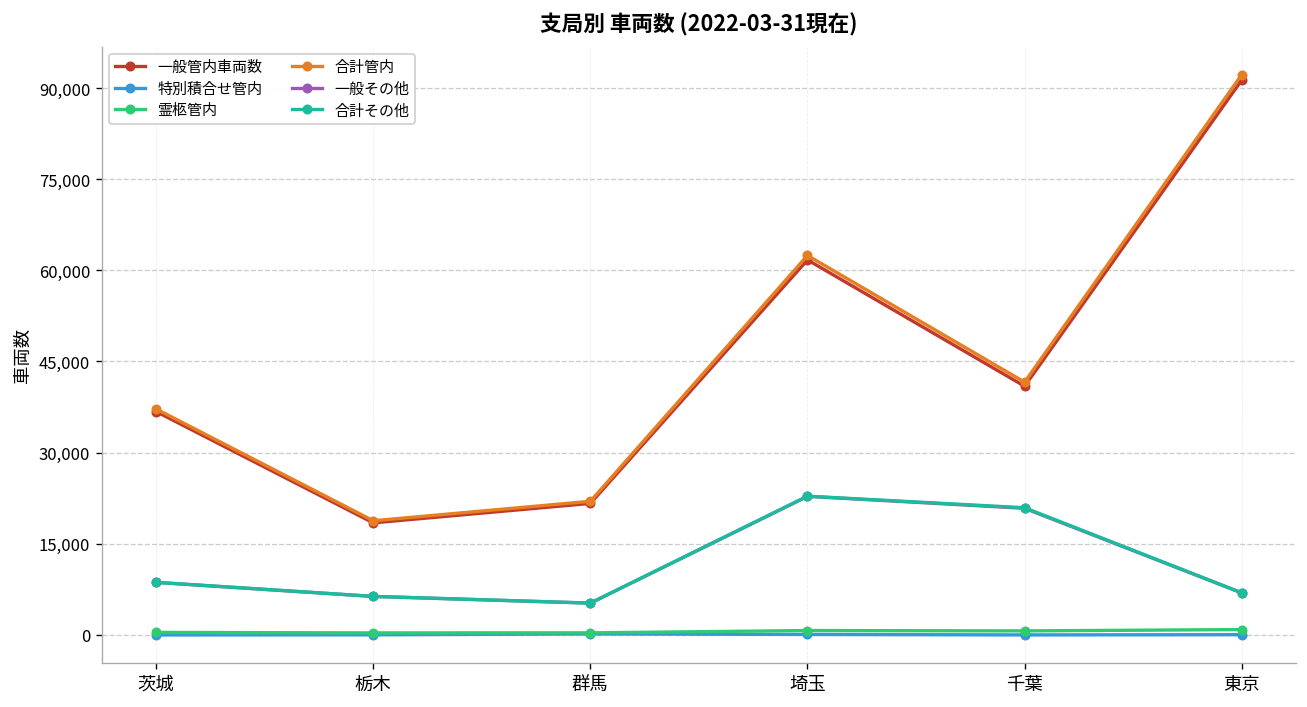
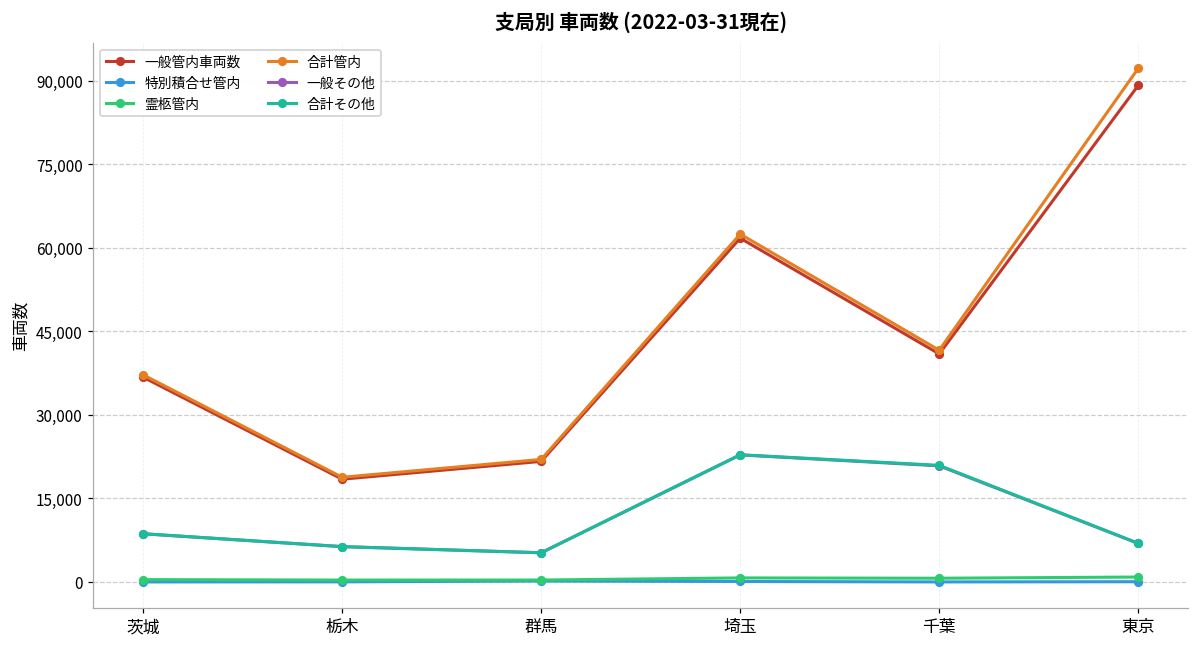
一般管内車両数, 東京: 91,000 -> 89,000
